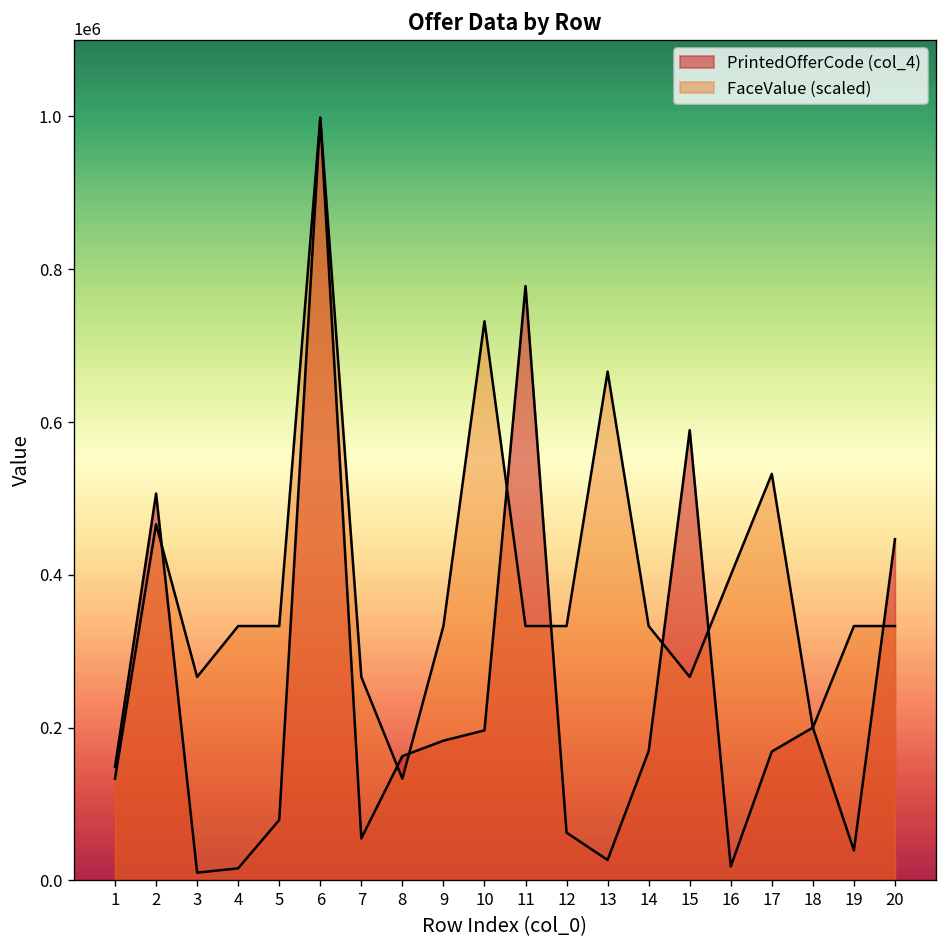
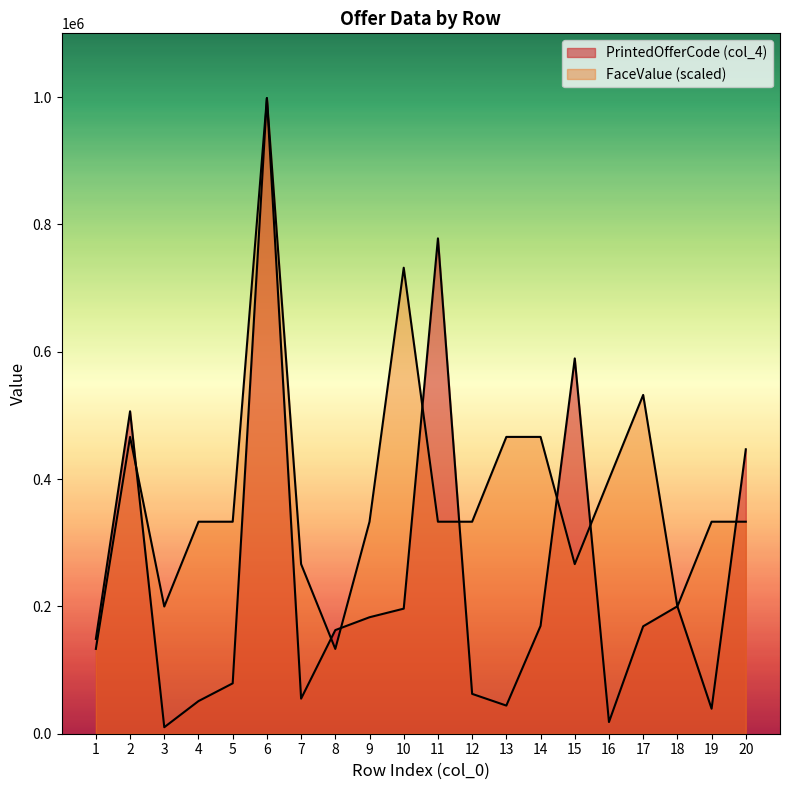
FaceValue (scaled), 3: 270000 -> 200000
PrintedOfferCode (col_4), 4: 20000 -> 50000
PrintedOfferCode (col_4), 13: 30000 -> 40000
FaceValue (scaled), 13: 670000 -> 470000
FaceValue (scaled), 14: 330000 -> 470000
